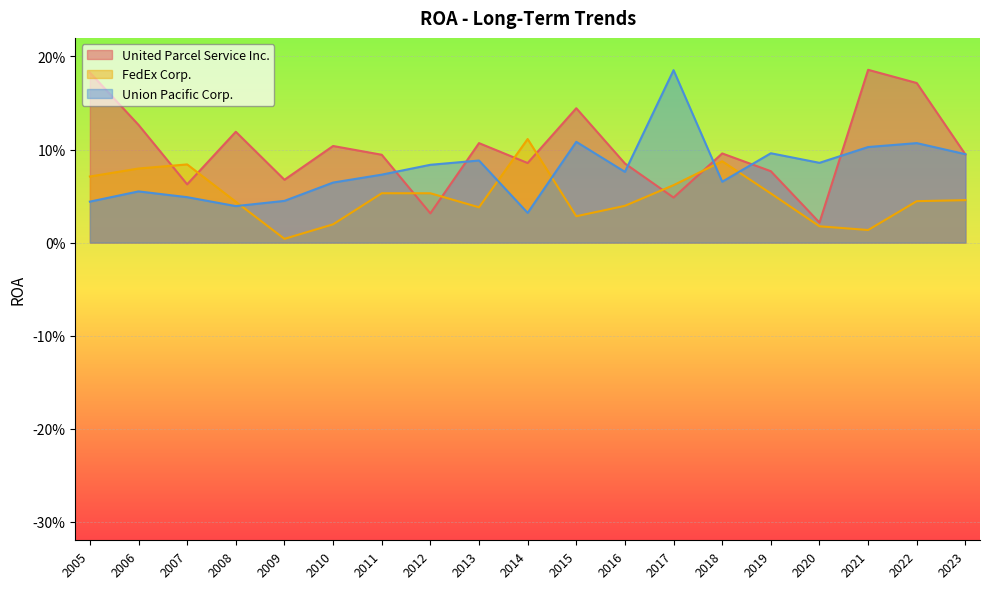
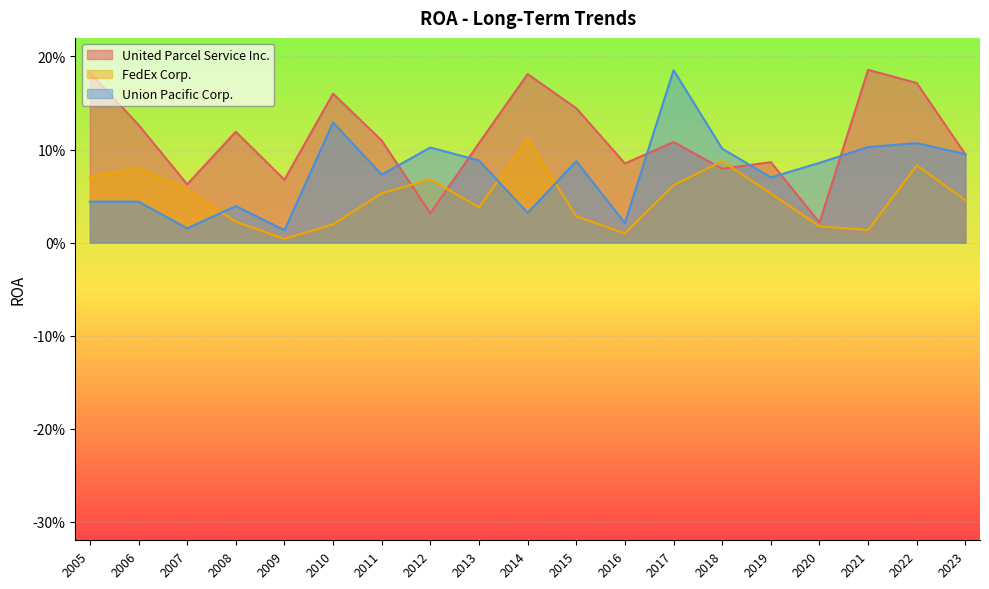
Union Pacific Corp., 2006: 6% -> 4%
FedEx Corp., 2007: 8% -> 6%
Union Pacific Corp., 2007: 5% -> 2%
FedEx Corp., 2008: 4% -> 2%
Union Pacific Corp., 2009: 4% -> 1%
United Parcel Service Inc., 2010: 10% -> 16%
Union Pacific Corp., 2010: 6% -> 13%
United Parcel Service Inc., 2011: 9% -> 11%
FedEx Corp., 2012: 5% -> 7%
Union Pacific Corp., 2012: 8% -> 10%
United Parcel Service Inc., 2014: 9% -> 18%
Union Pacific Corp., 2015: 11% -> 9%
FedEx Corp., 2016: 4% -> 1%
Union Pacific Corp., 2016: 8% -> 2%
United Parcel Service Inc., 2017: 5% -> 11%
United Parcel Service Inc., 2018: 10% -> 8%
Union Pacific Corp., 2018: 7% -> 10%
United Parcel Service Inc., 2019: 8% -> 9%
Union Pacific Corp., 2019: 10% -> 7%
FedEx Corp., 2022: 4% -> 8%
